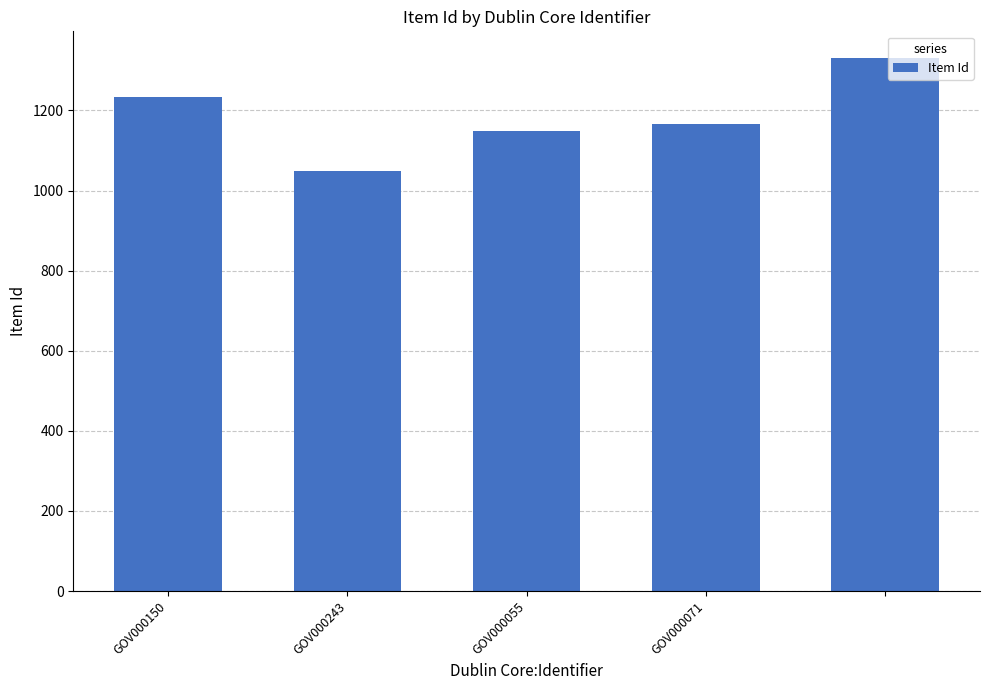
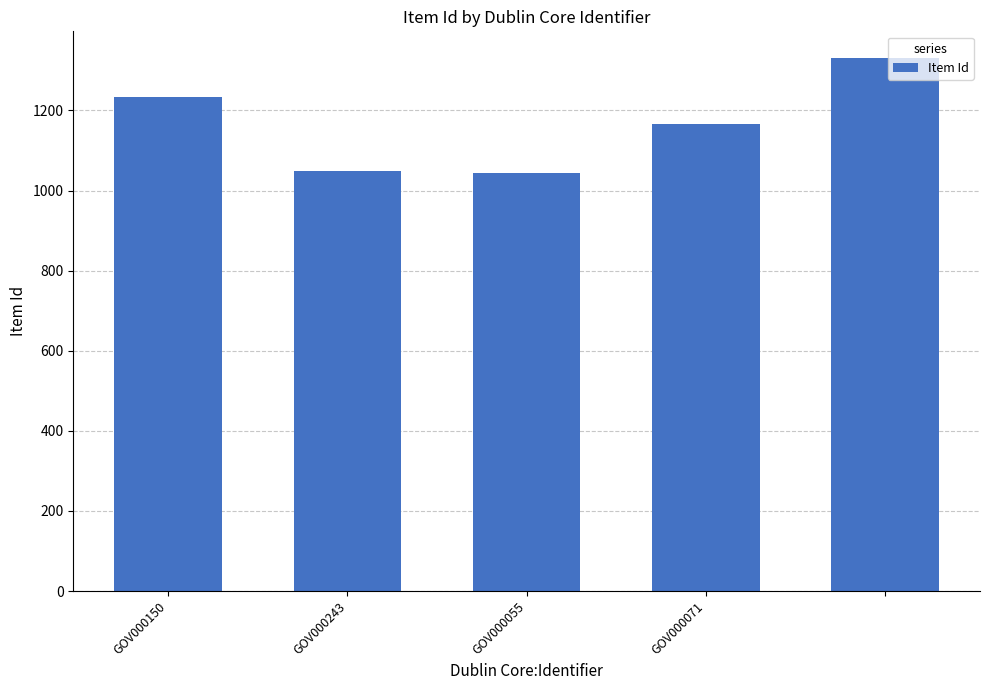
GOV000055: 1150 -> 1040
